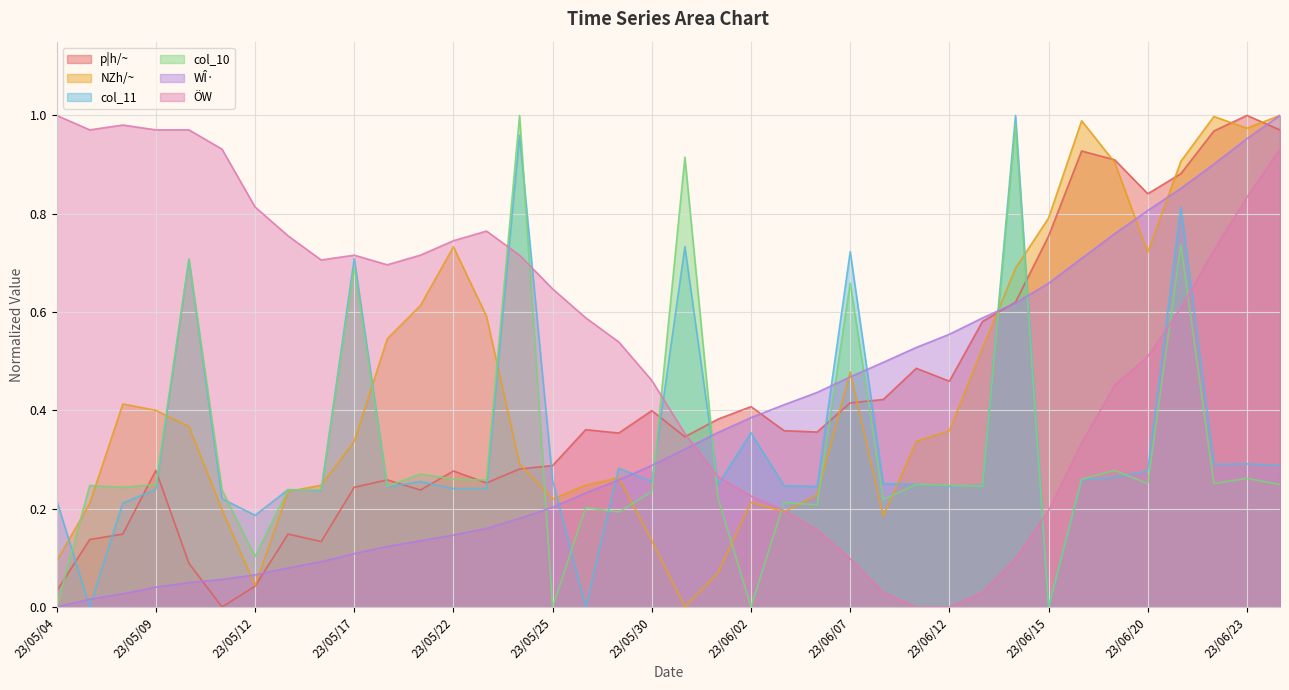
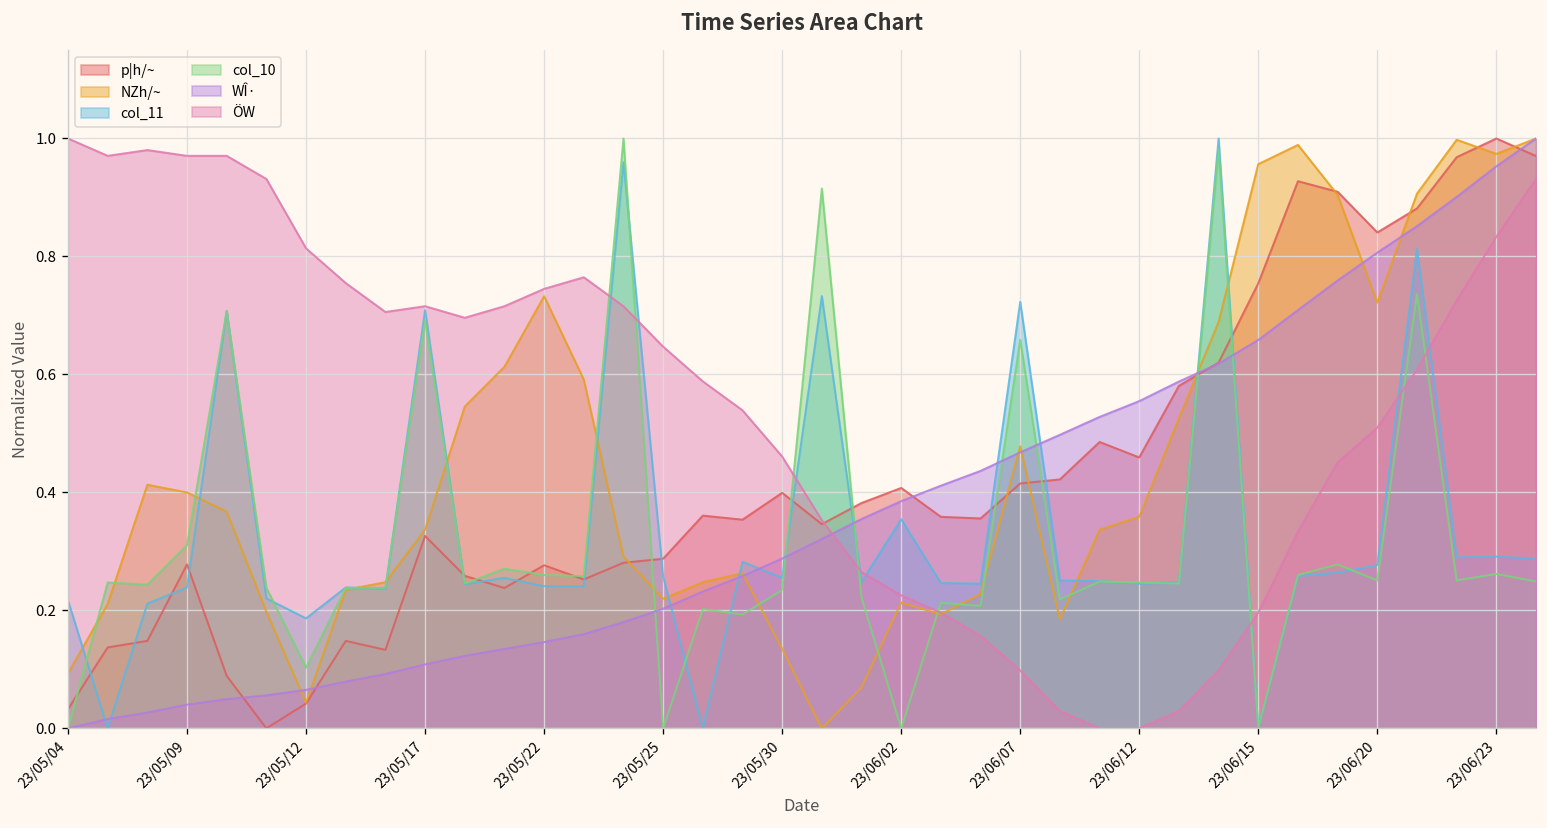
col_10, 23/05/09: 0.25 -> 0.31
p|h/~, 23/05/17: 0.24 -> 0.33
NZh/~, 23/06/15: 0.79 -> 0.96
